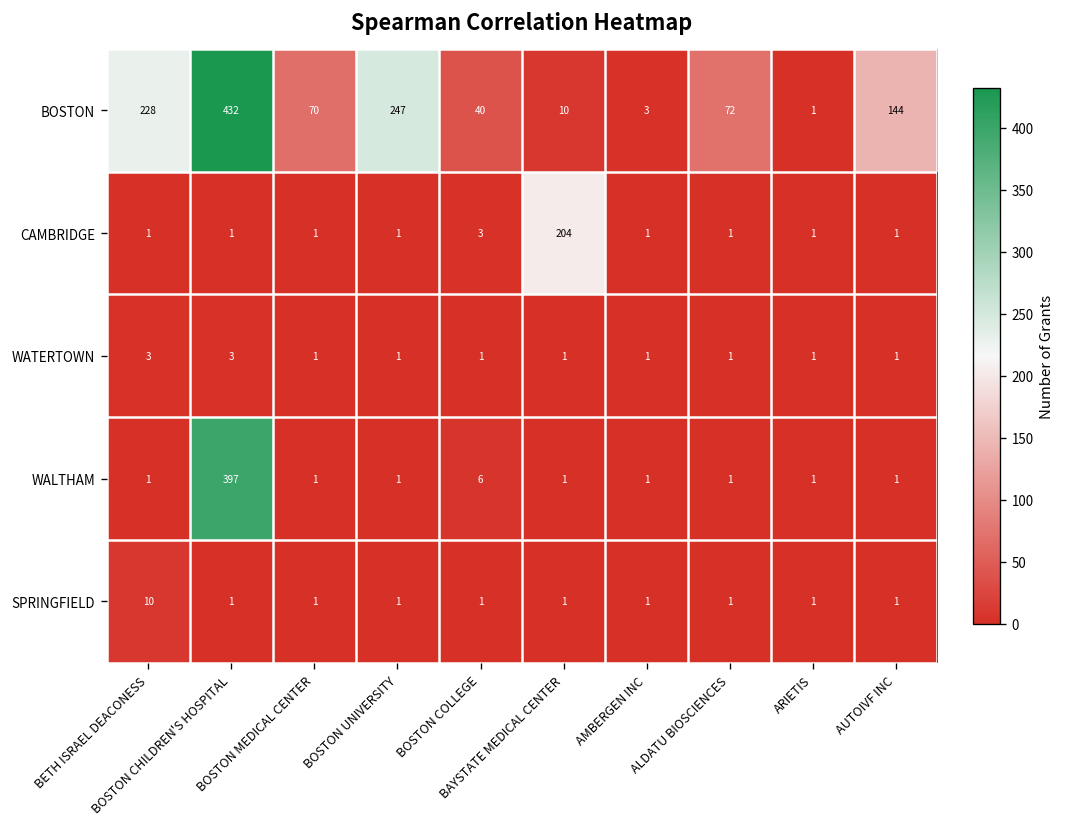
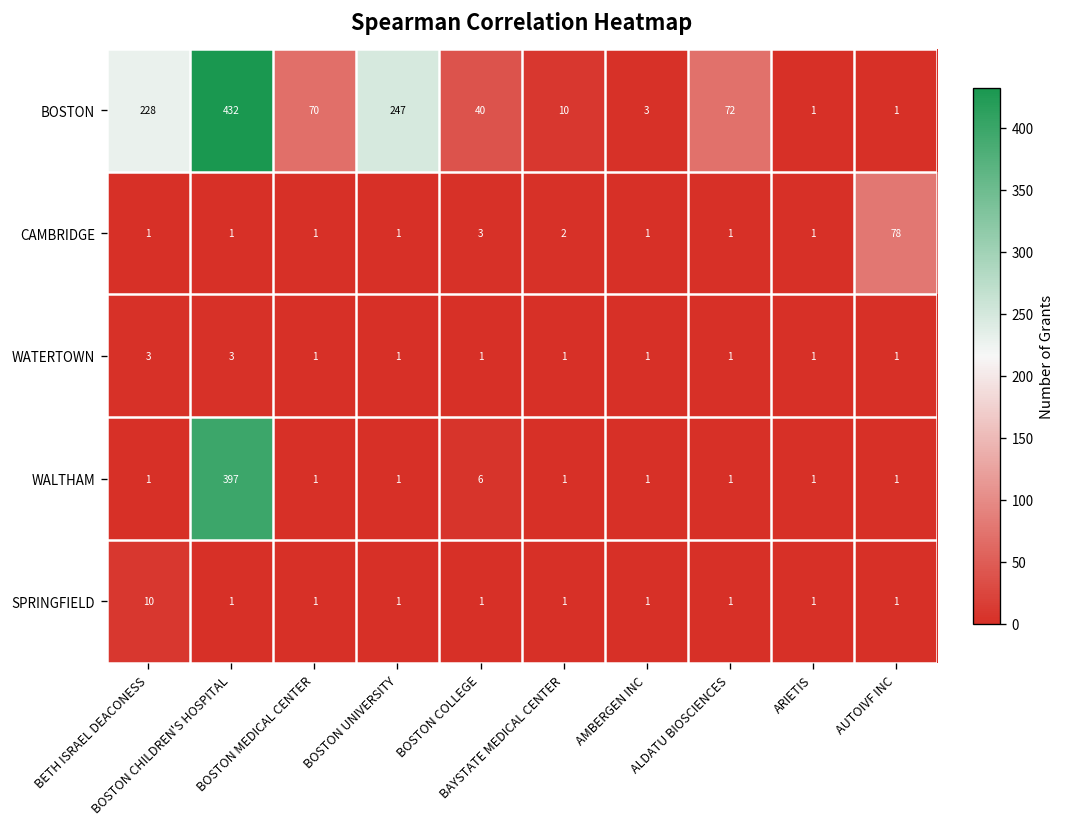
BOSTON, AUTOIVF INC: 144 -> 1
CAMBRIDGE, BAYSTATE MEDICAL CENTER: 204 -> 2
CAMBRIDGE, AUTOIVF INC: 1 -> 78
